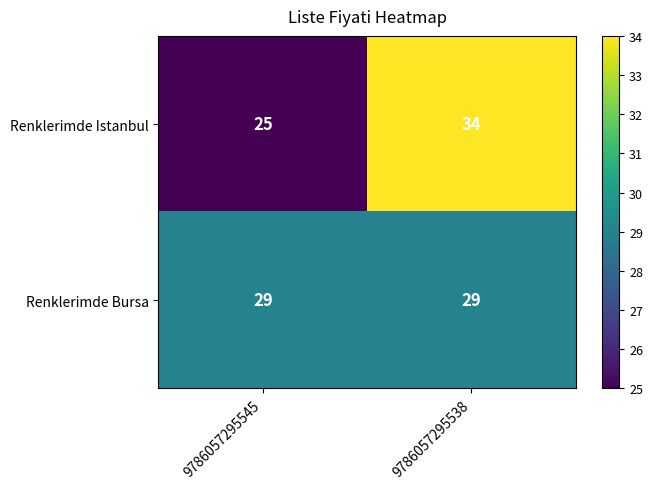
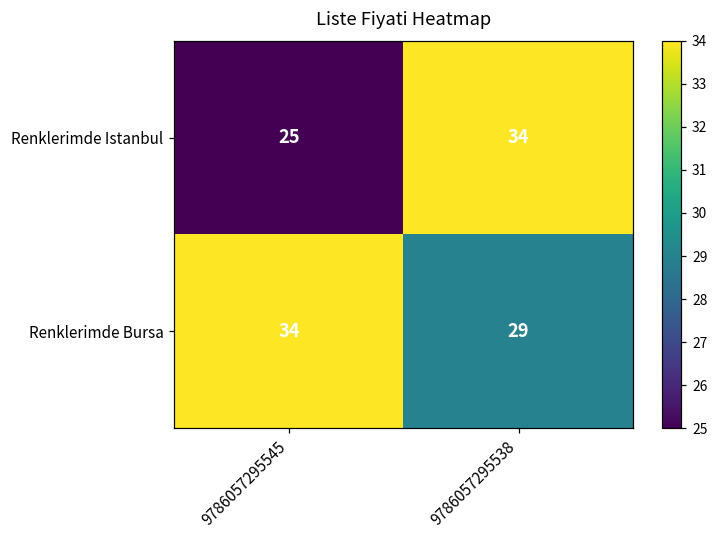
Renklerimde Bursa, 9786057295545: 29 -> 34
